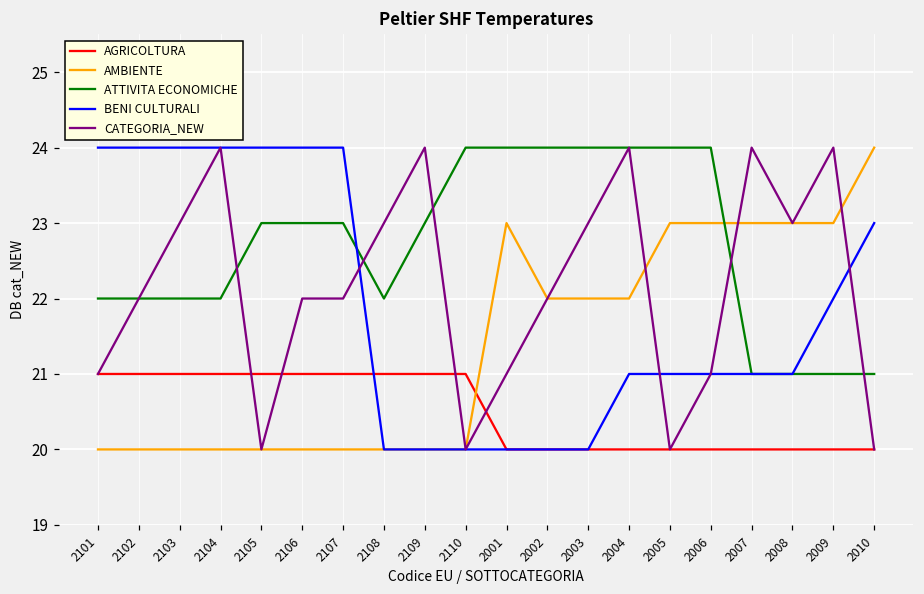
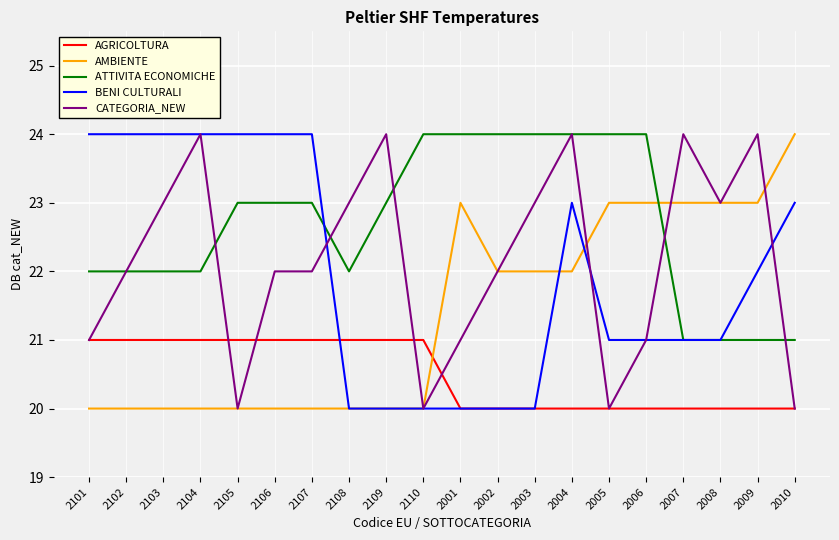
BENI CULTURALI, 2004: 21 -> 23
